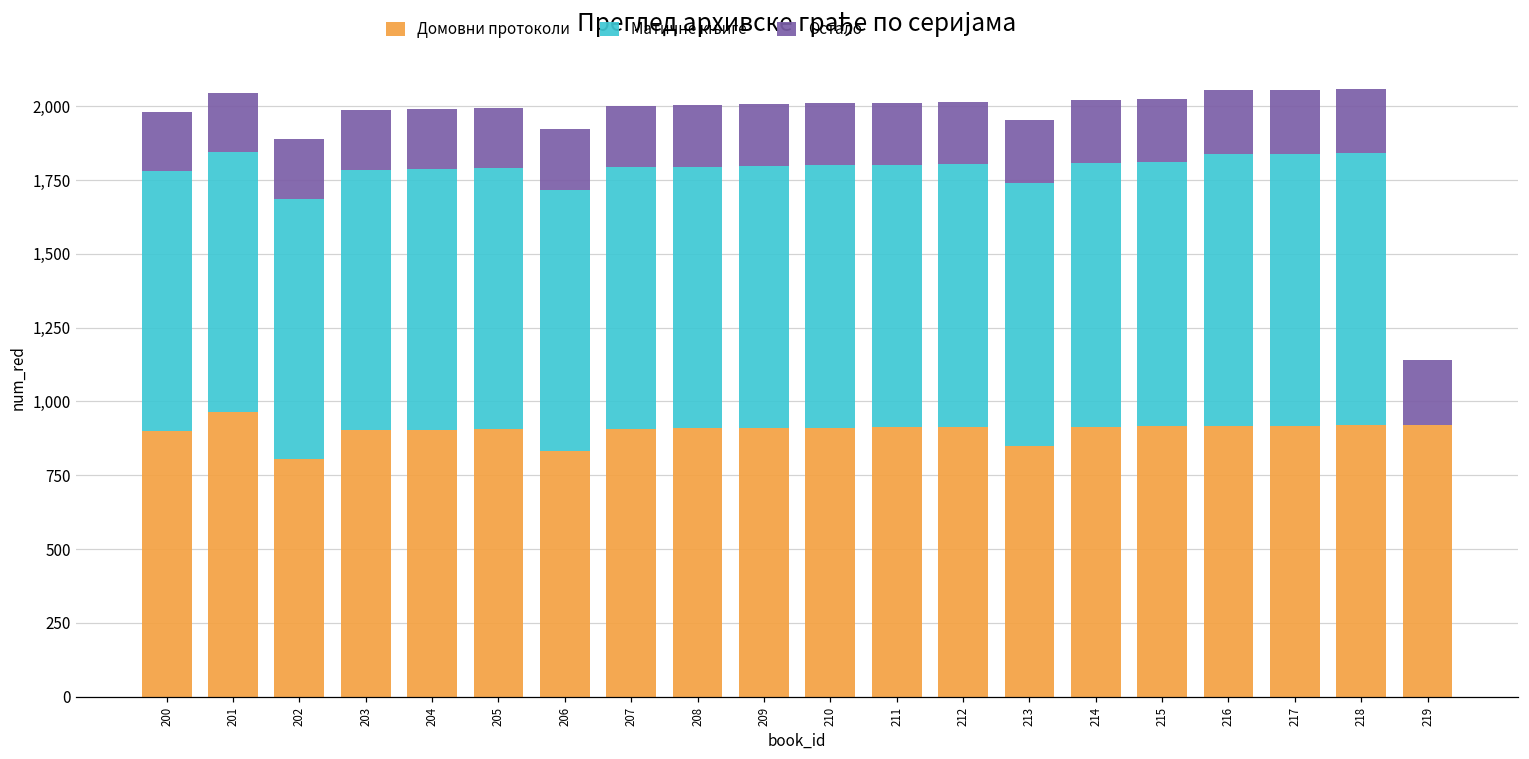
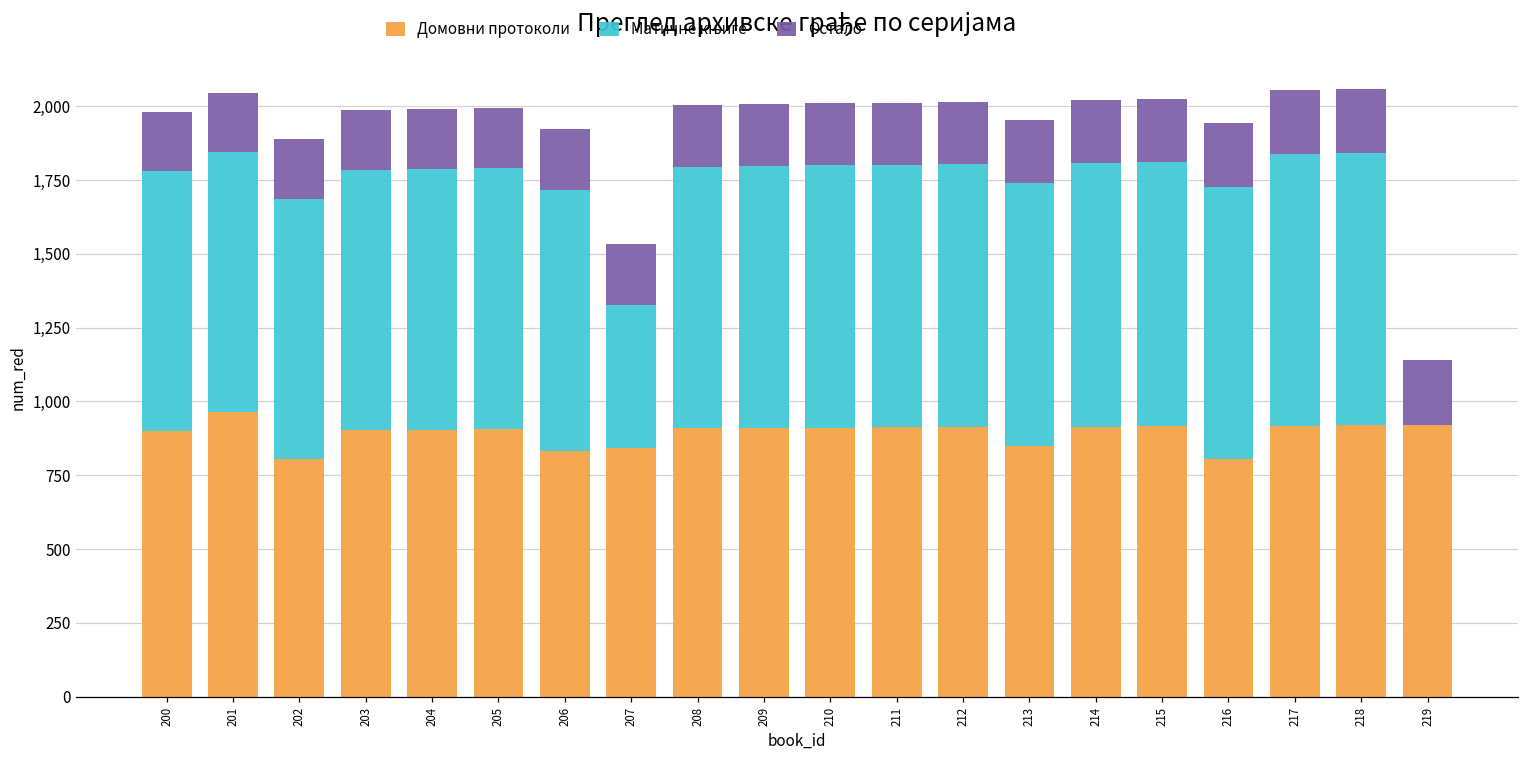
Домовни протоколи, 207: 910 -> 840
Матичне књиге, 207: 890 -> 480
Домовни протоколи, 216: 920 -> 810
